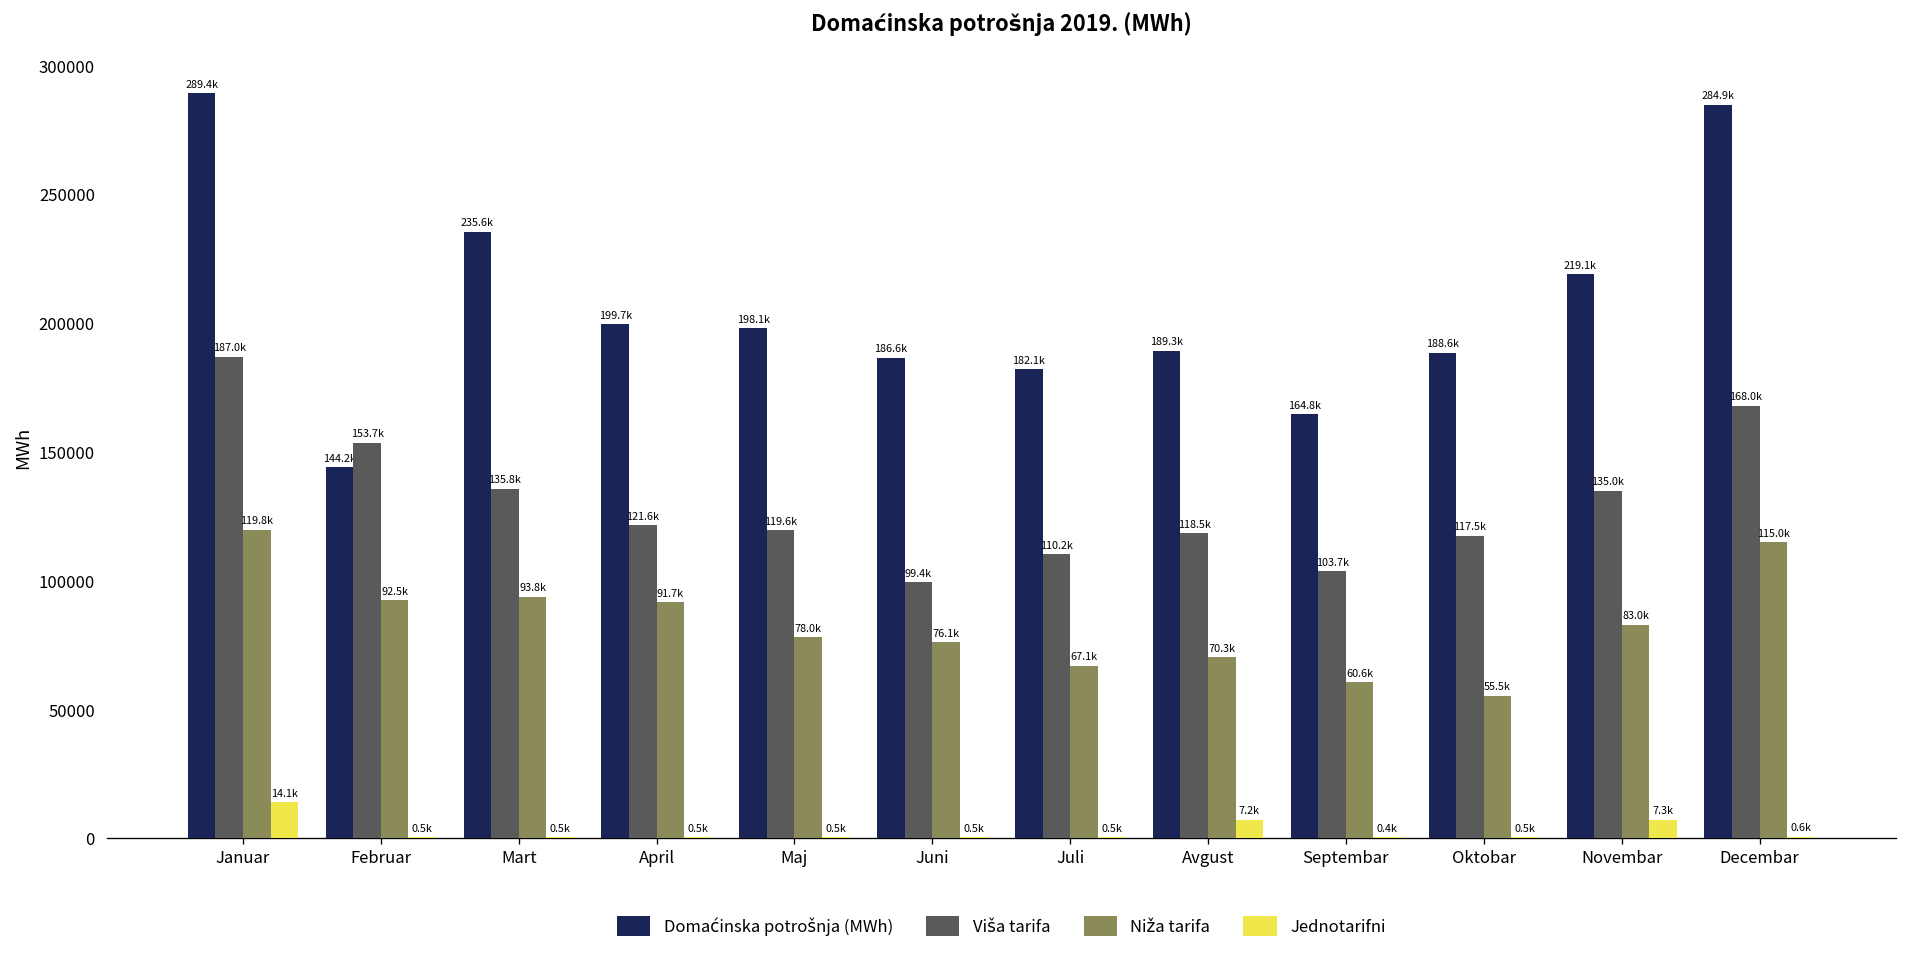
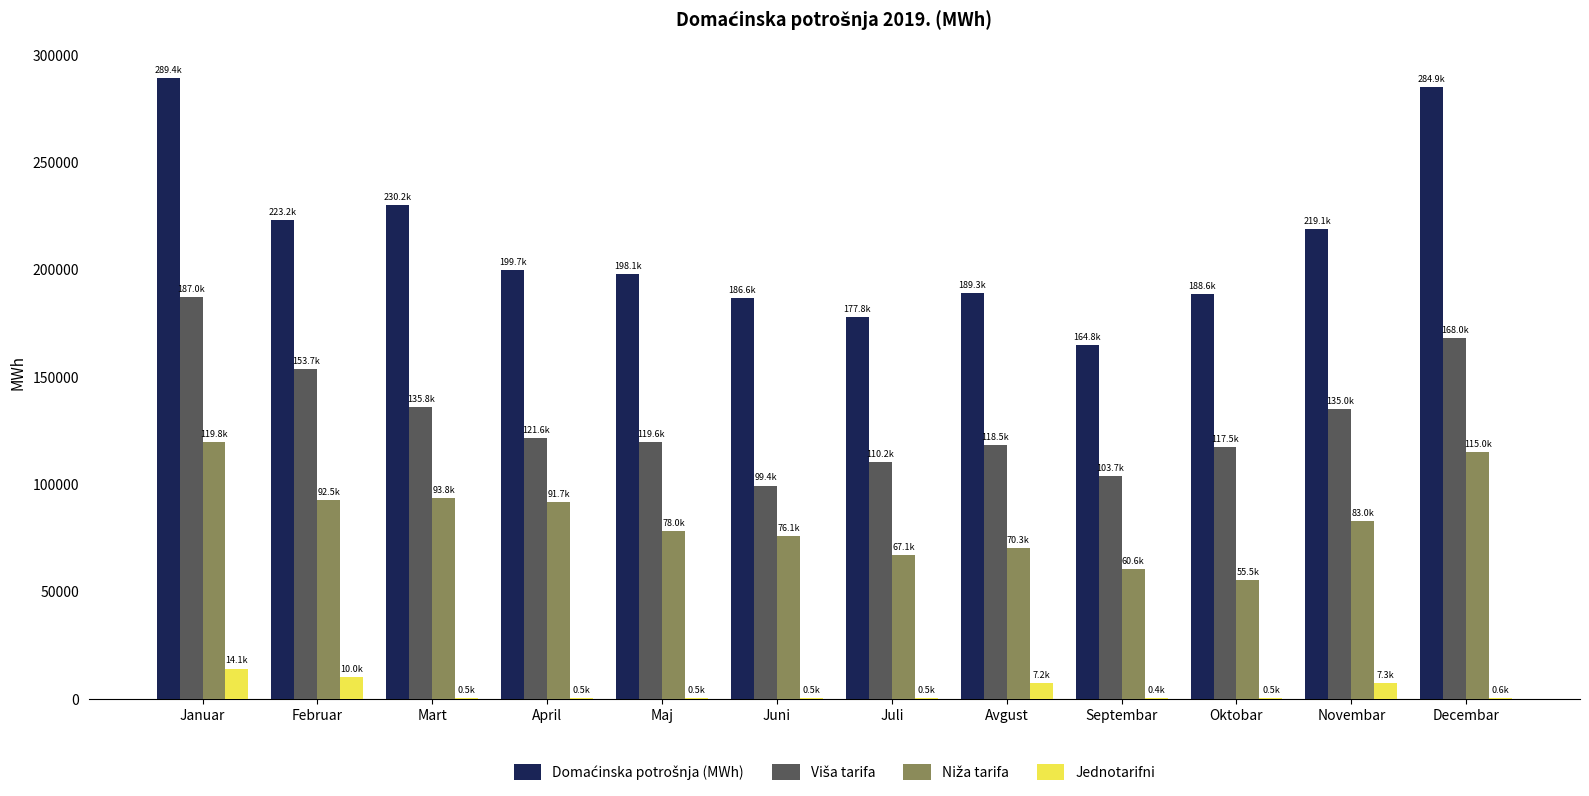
Domaćinska potrošnja (MWh), Februar: 144.2k -> 223.2k
Jednotarifni, Februar: 0.5k -> 10.0k
Domaćinska potrošnja (MWh), Mart: 235.6k -> 230.2k
Domaćinska potrošnja (MWh), Juli: 182.1k -> 177.8k
